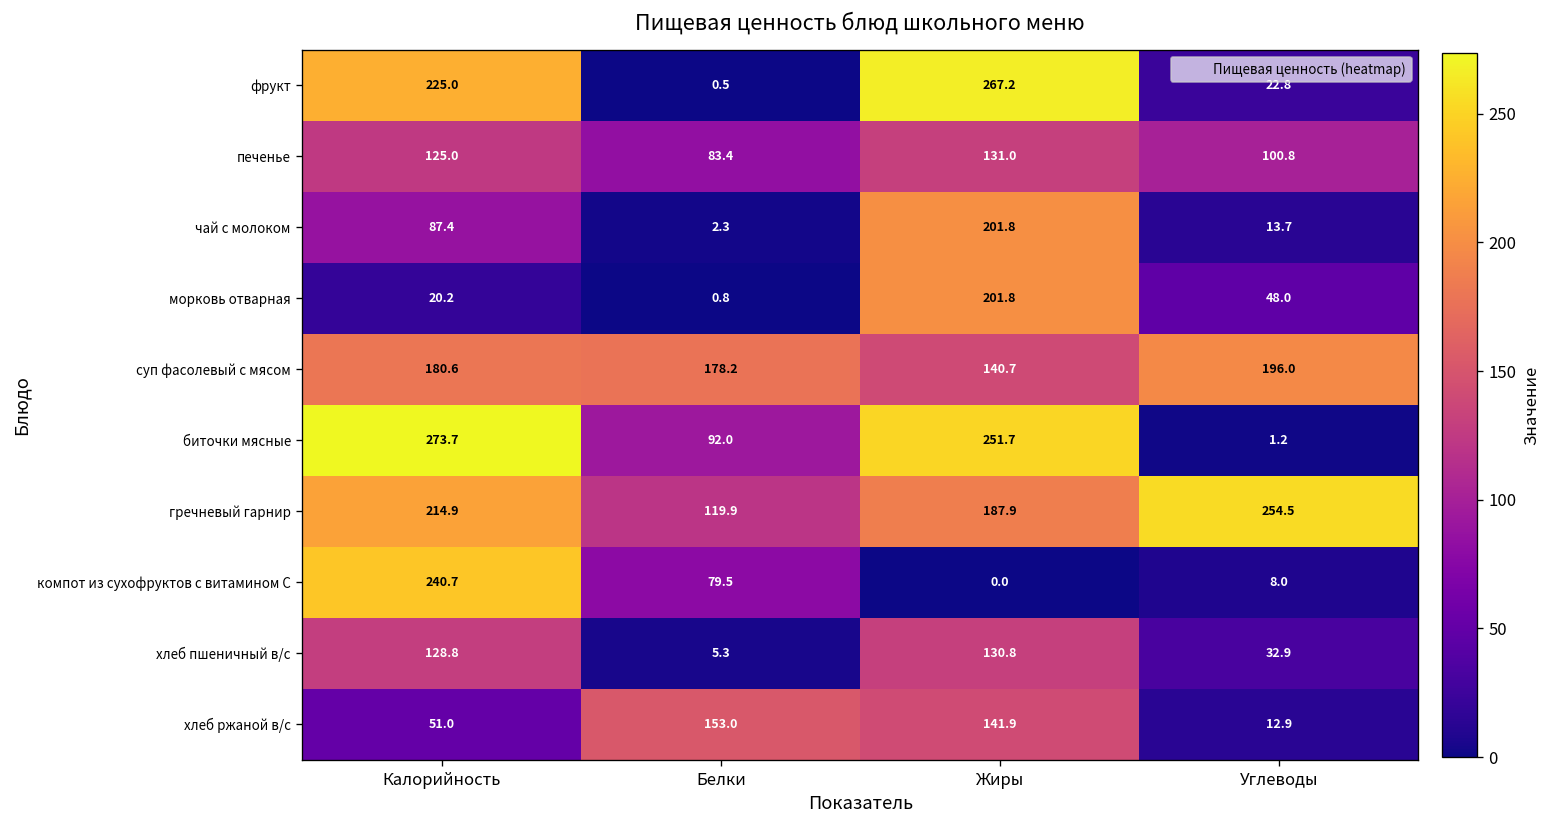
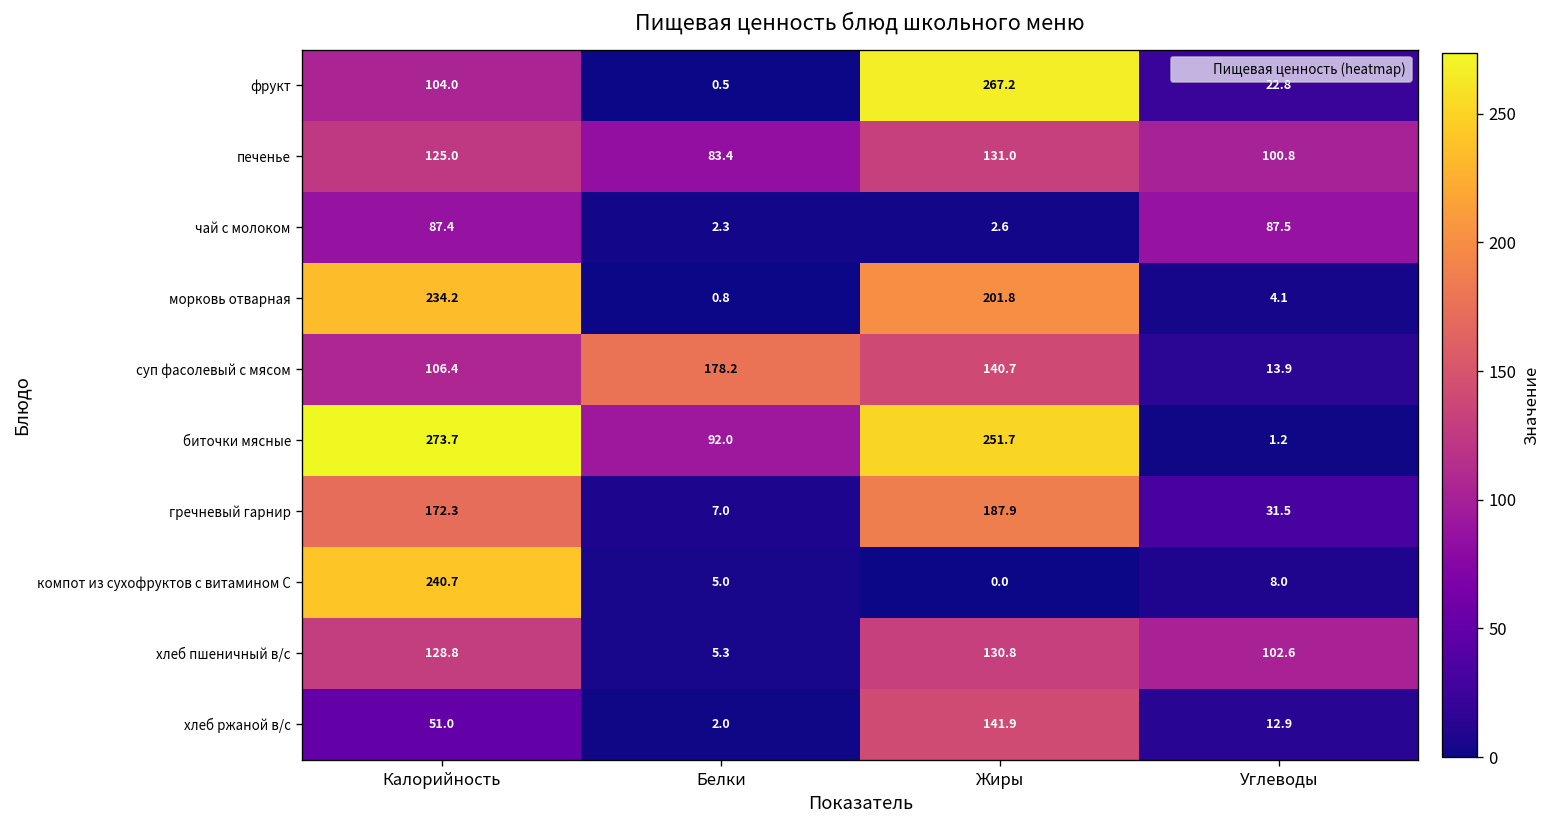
фрукт, Калорийность: 225.0 -> 104.0
чай с молоком, Жиры: 201.8 -> 2.6
чай с молоком, Углеводы: 13.7 -> 87.5
морковь отварная, Калорийность: 20.2 -> 234.2
морковь отварная, Углеводы: 48.0 -> 4.1
суп фасолевый с мясом, Калорийность: 180.6 -> 106.4
суп фасолевый с мясом, Углеводы: 196.0 -> 13.9
гречневый гарнир, Калорийность: 214.9 -> 172.3
гречневый гарнир, Белки: 119.9 -> 7.0
гречневый гарнир, Углеводы: 254.5 -> 31.5
компот из сухофруктов с витамином С, Белки: 79.5 -> 5.0
хлеб пшеничный в/с, Углеводы: 32.9 -> 102.6
хлеб ржаной в/с, Белки: 153.0 -> 2.0
